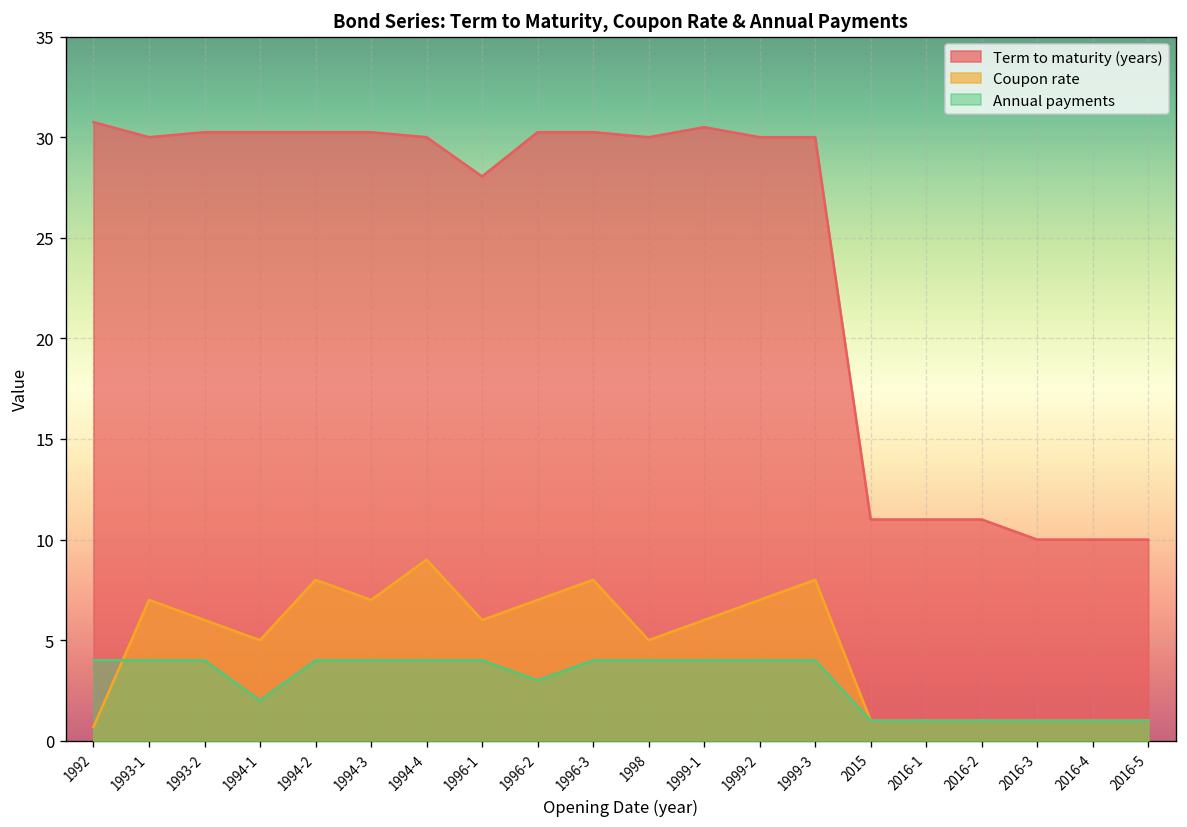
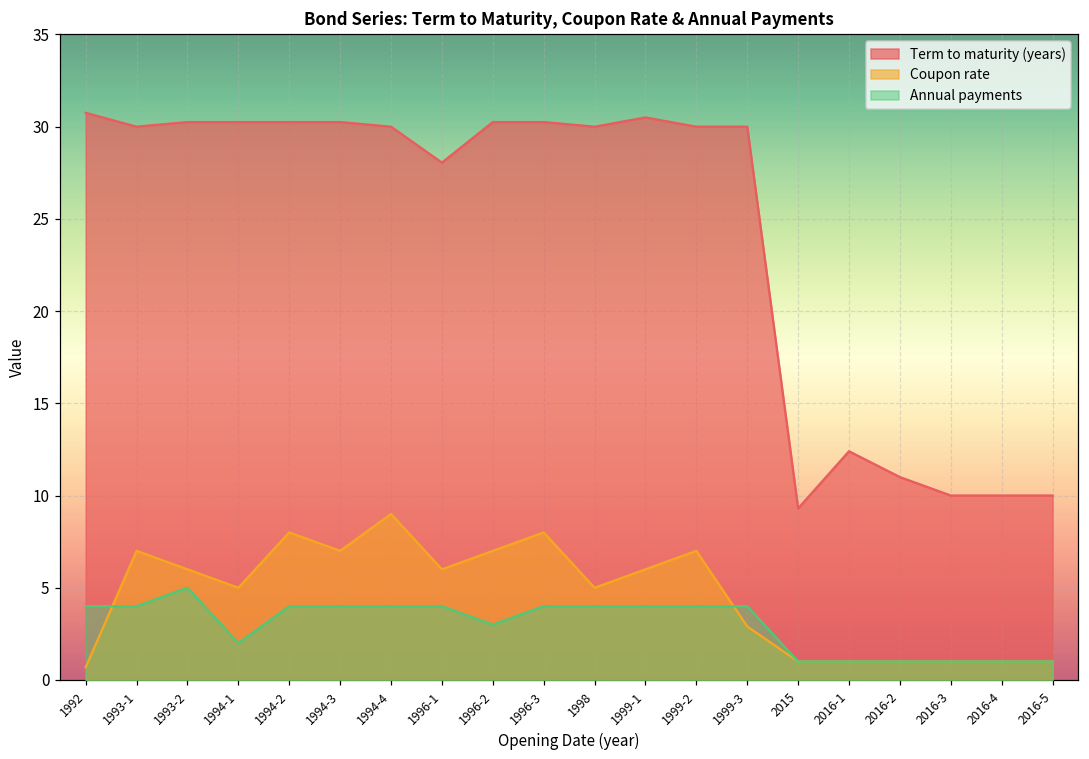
Annual payments, 1993-2: 4 -> 5
Coupon rate, 1999-3: 8.0 -> 2.9
Term to maturity (years), 2015: 11.0 -> 9.3
Term to maturity (years), 2016-1: 11.0 -> 12.4
